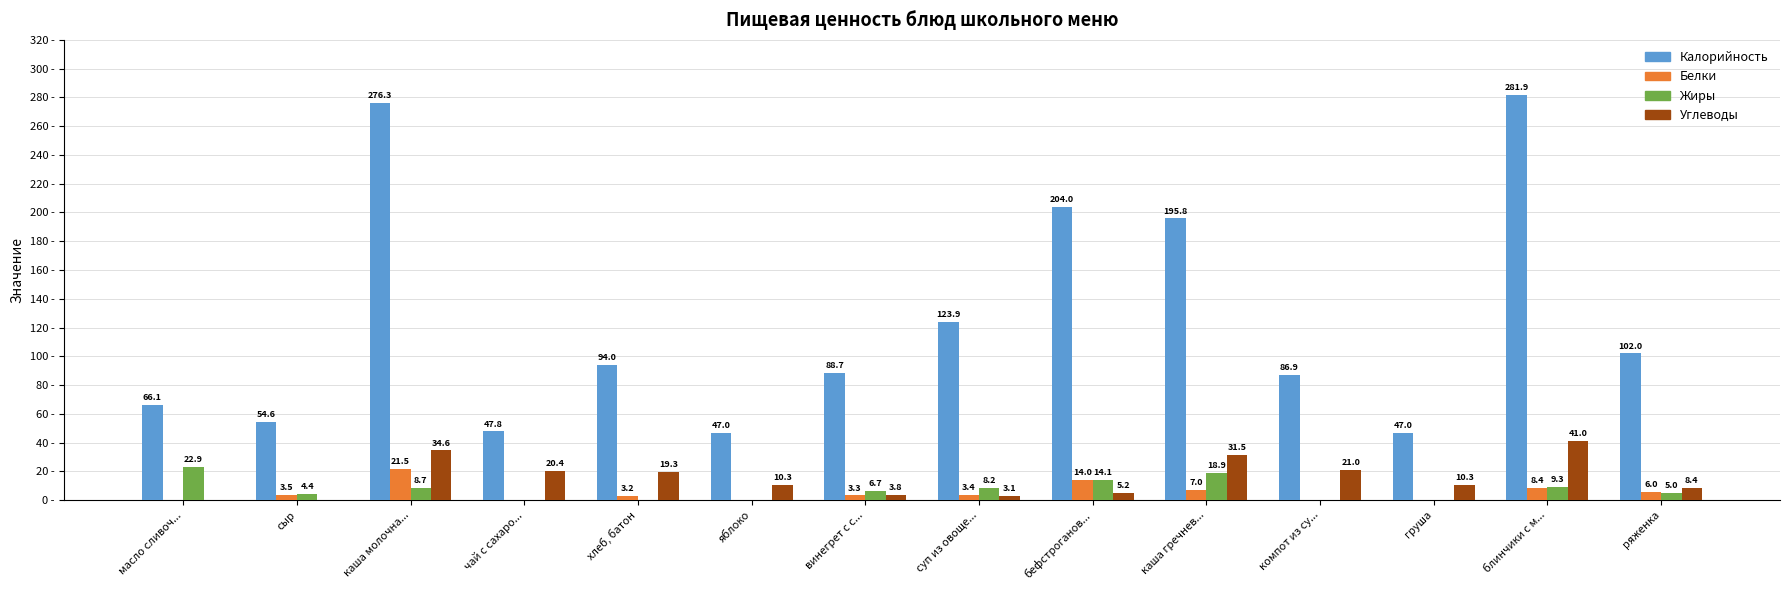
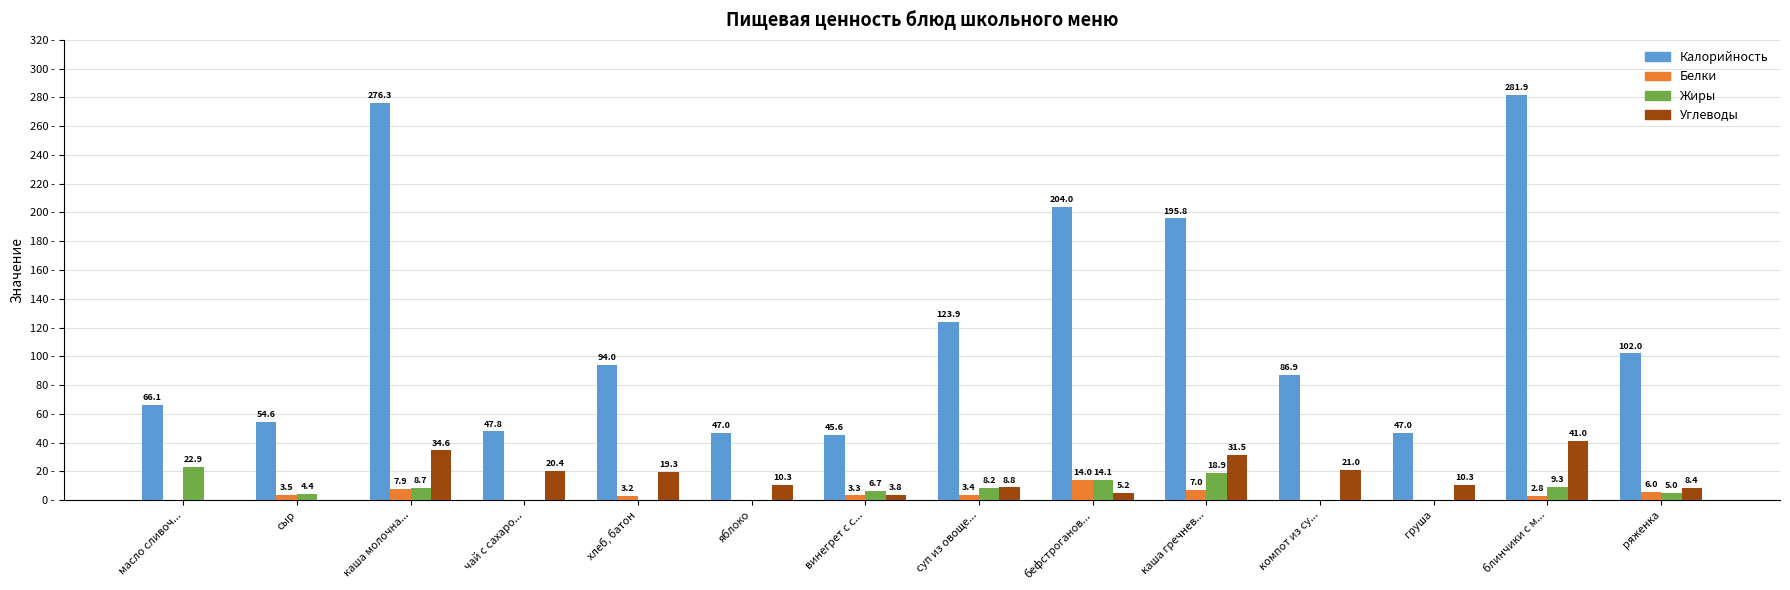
Белки, каша молочна...: 21.5 -> 7.9
Калорийность, винегрет с с...: 88.7 -> 45.6
Углеводы, суп из овоще...: 3.1 -> 8.8
Белки, блинчики с м...: 8.4 -> 2.8
